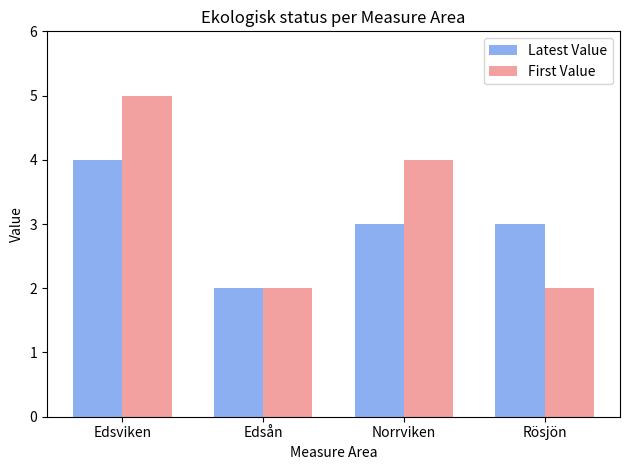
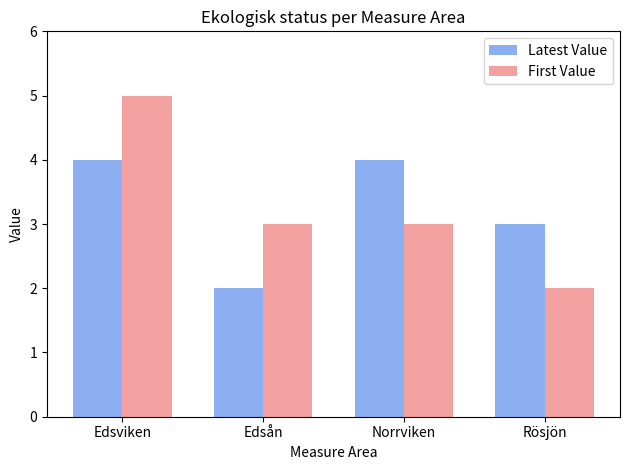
First Value, Edsån: 2 -> 3
Latest Value, Norrviken: 3 -> 4
First Value, Norrviken: 4 -> 3
